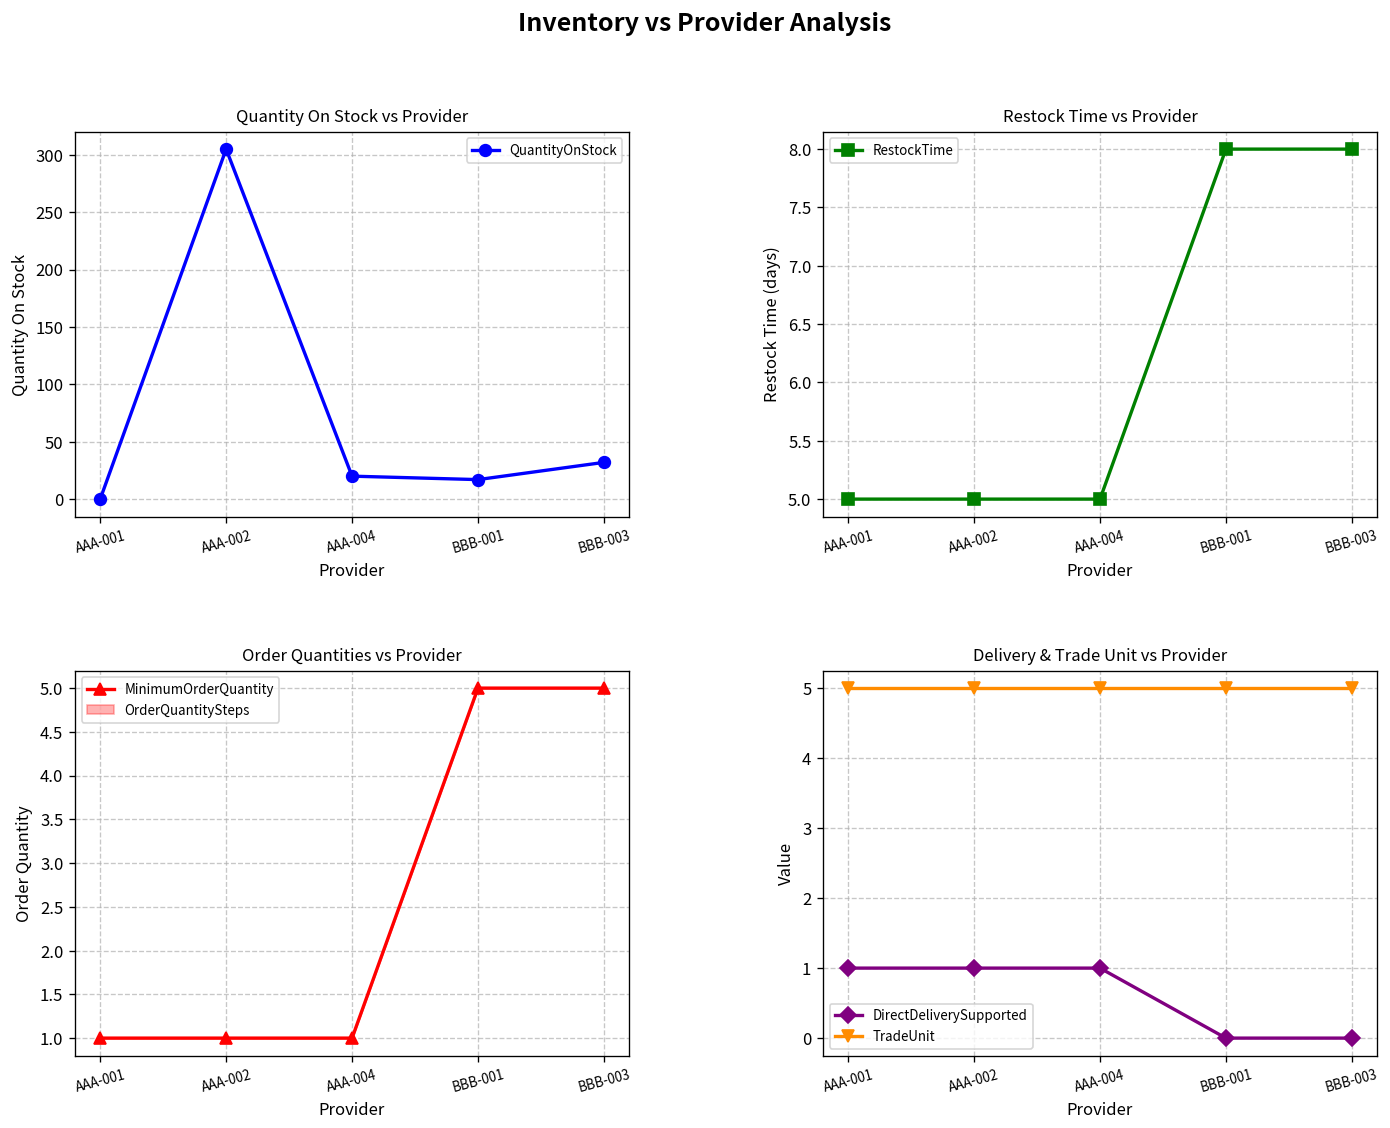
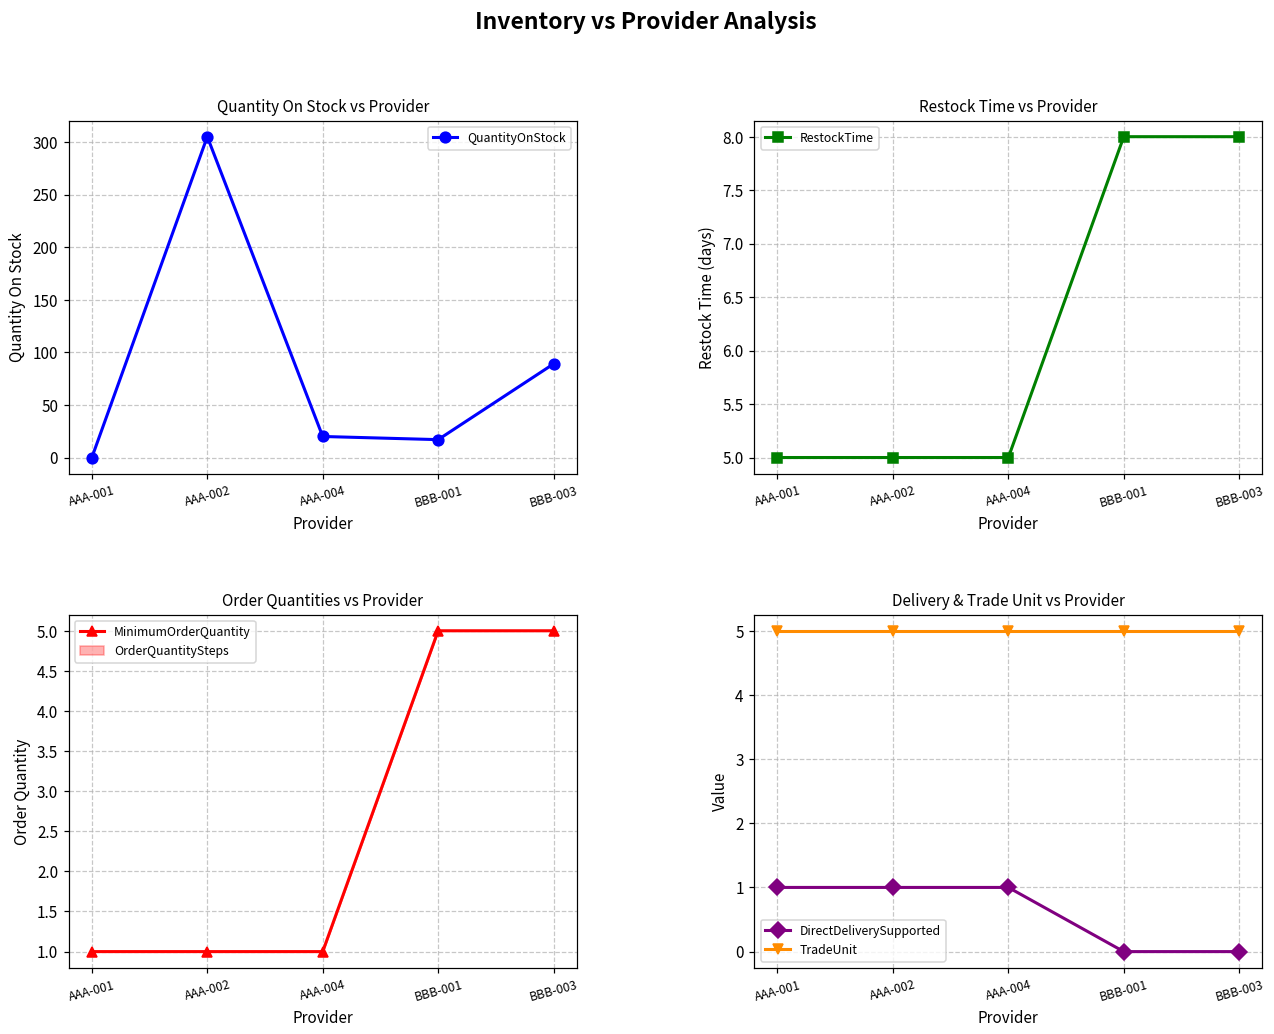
Quantity On Stock vs Provider, BBB-003: 30 -> 90
